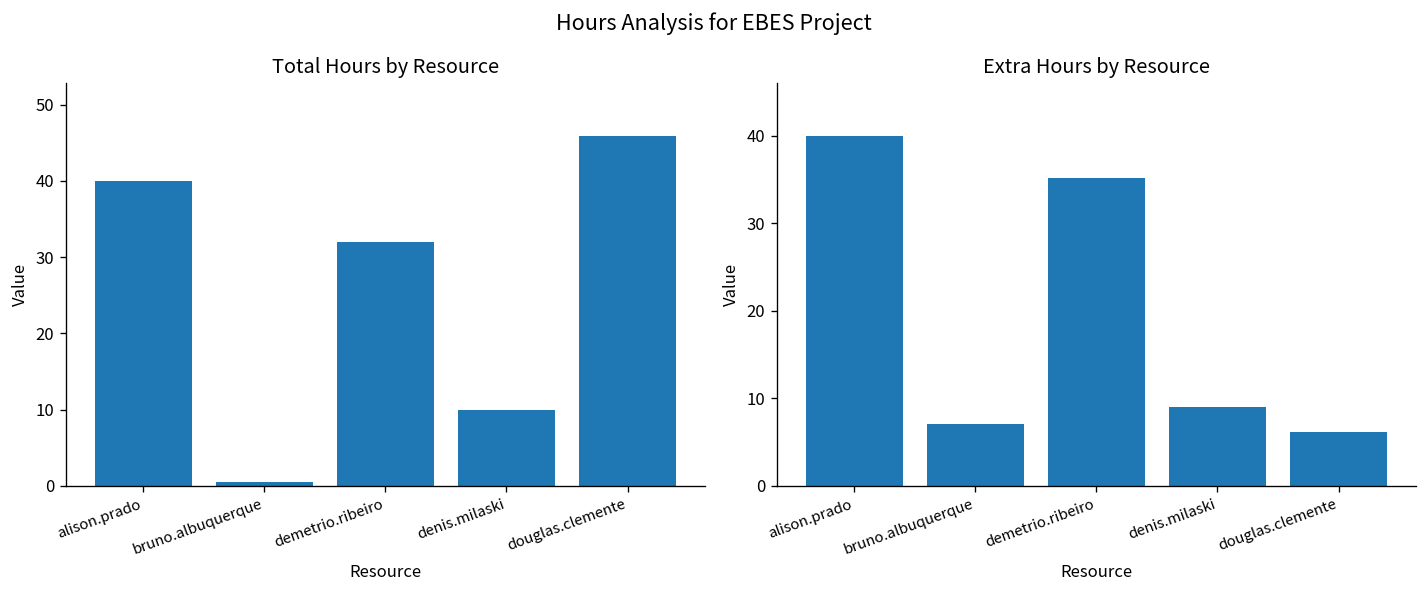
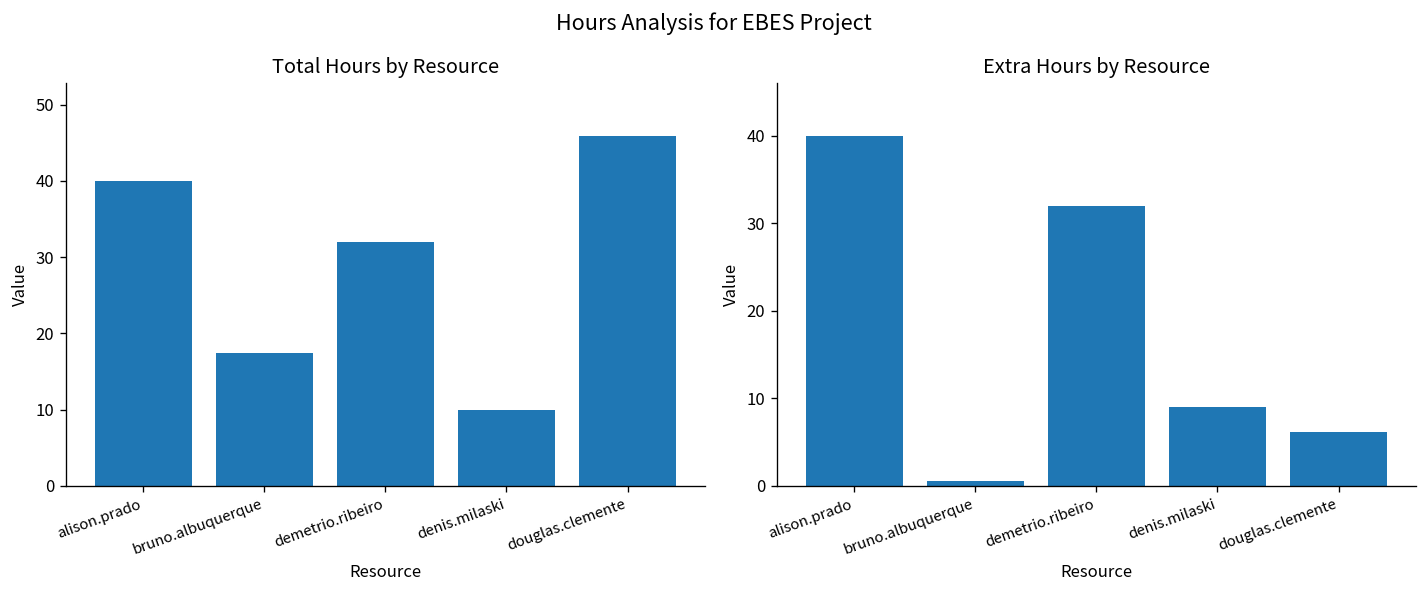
Total Hours by Resource, bruno.albuquerque: 1 -> 17
Extra Hours by Resource, bruno.albuquerque: 7 -> 1
Extra Hours by Resource, demetrio.ribeiro: 35 -> 32
